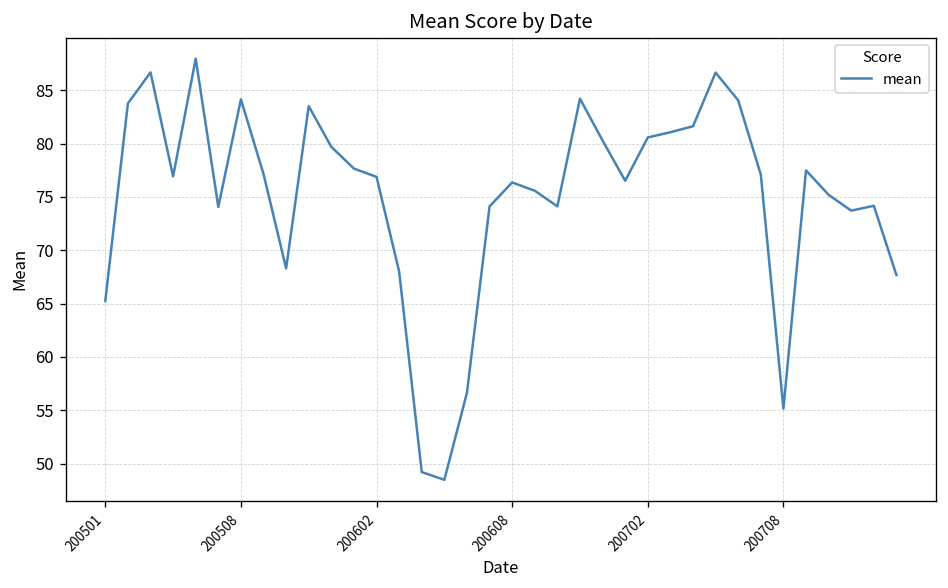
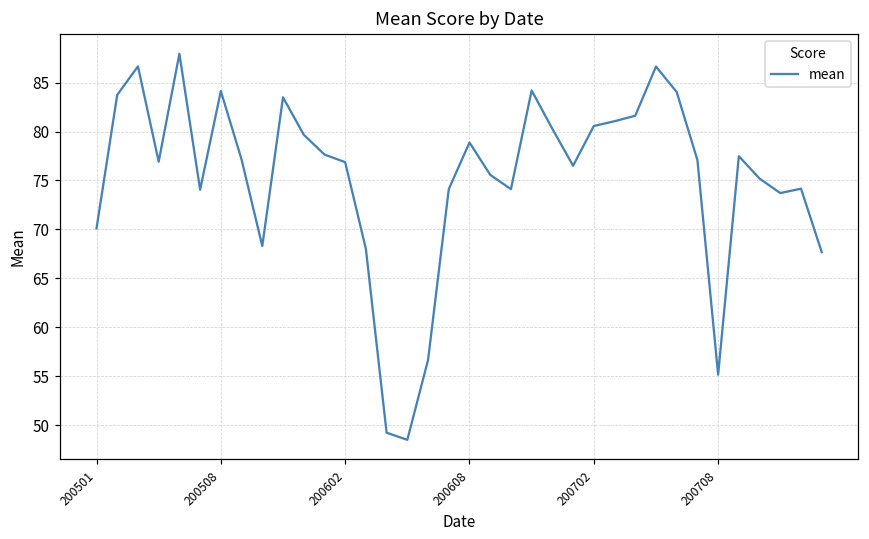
200501: 65 -> 70
200608: 76 -> 79
